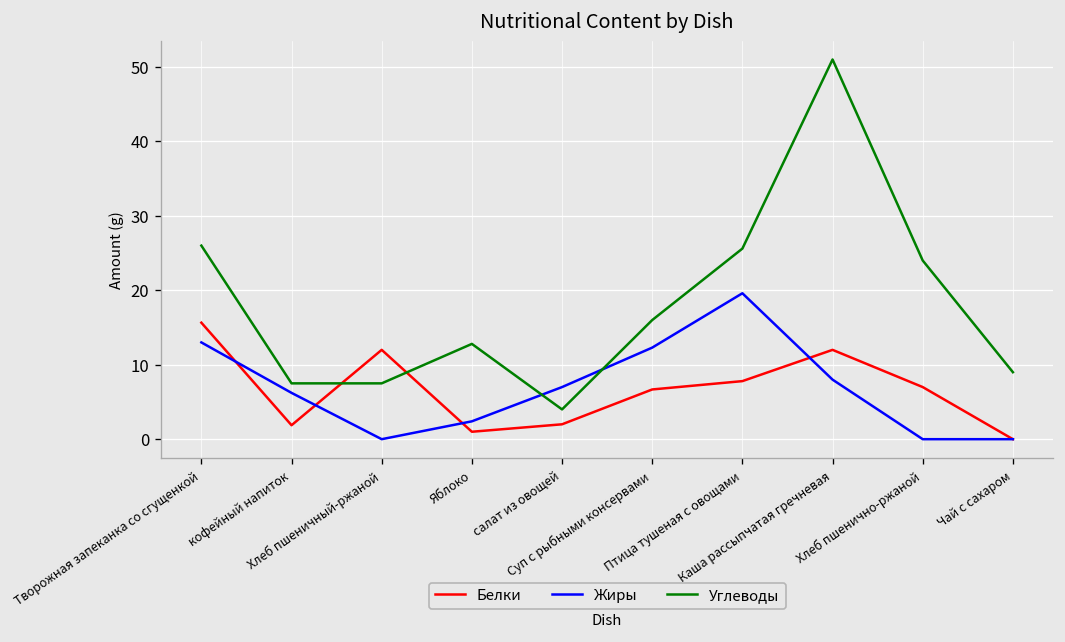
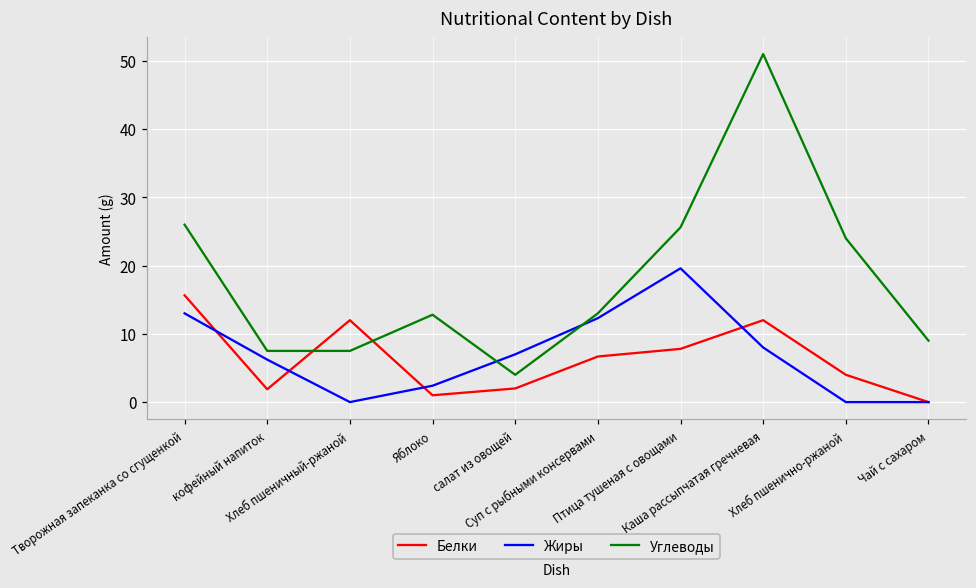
Углеводы, Суп с рыбными консервами: 16 -> 13
Белки, Хлеб пшенично-ржаной: 7 -> 4
